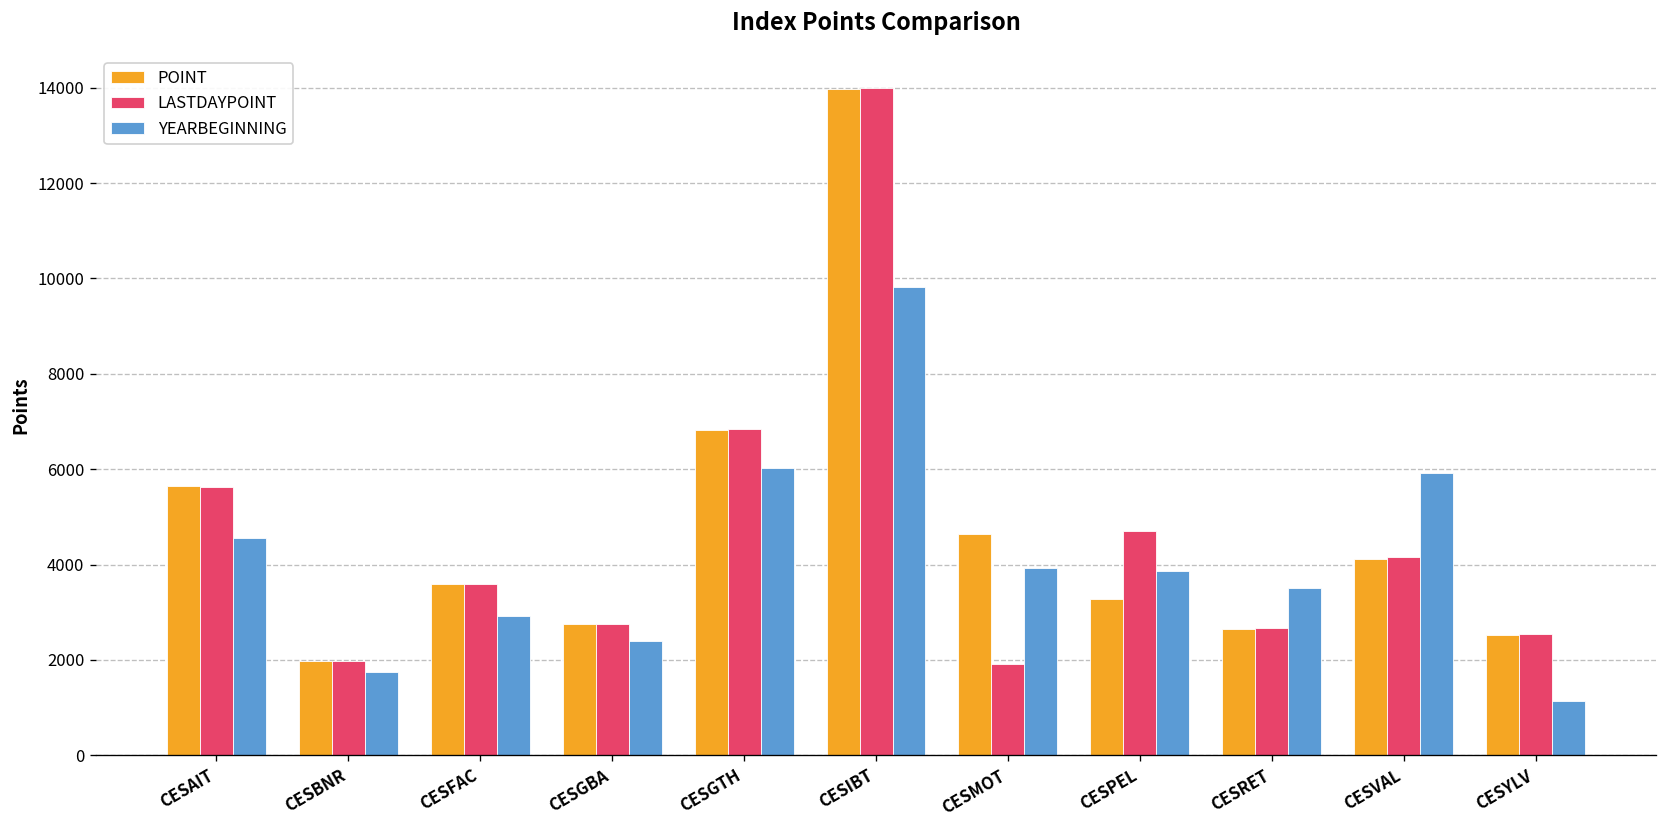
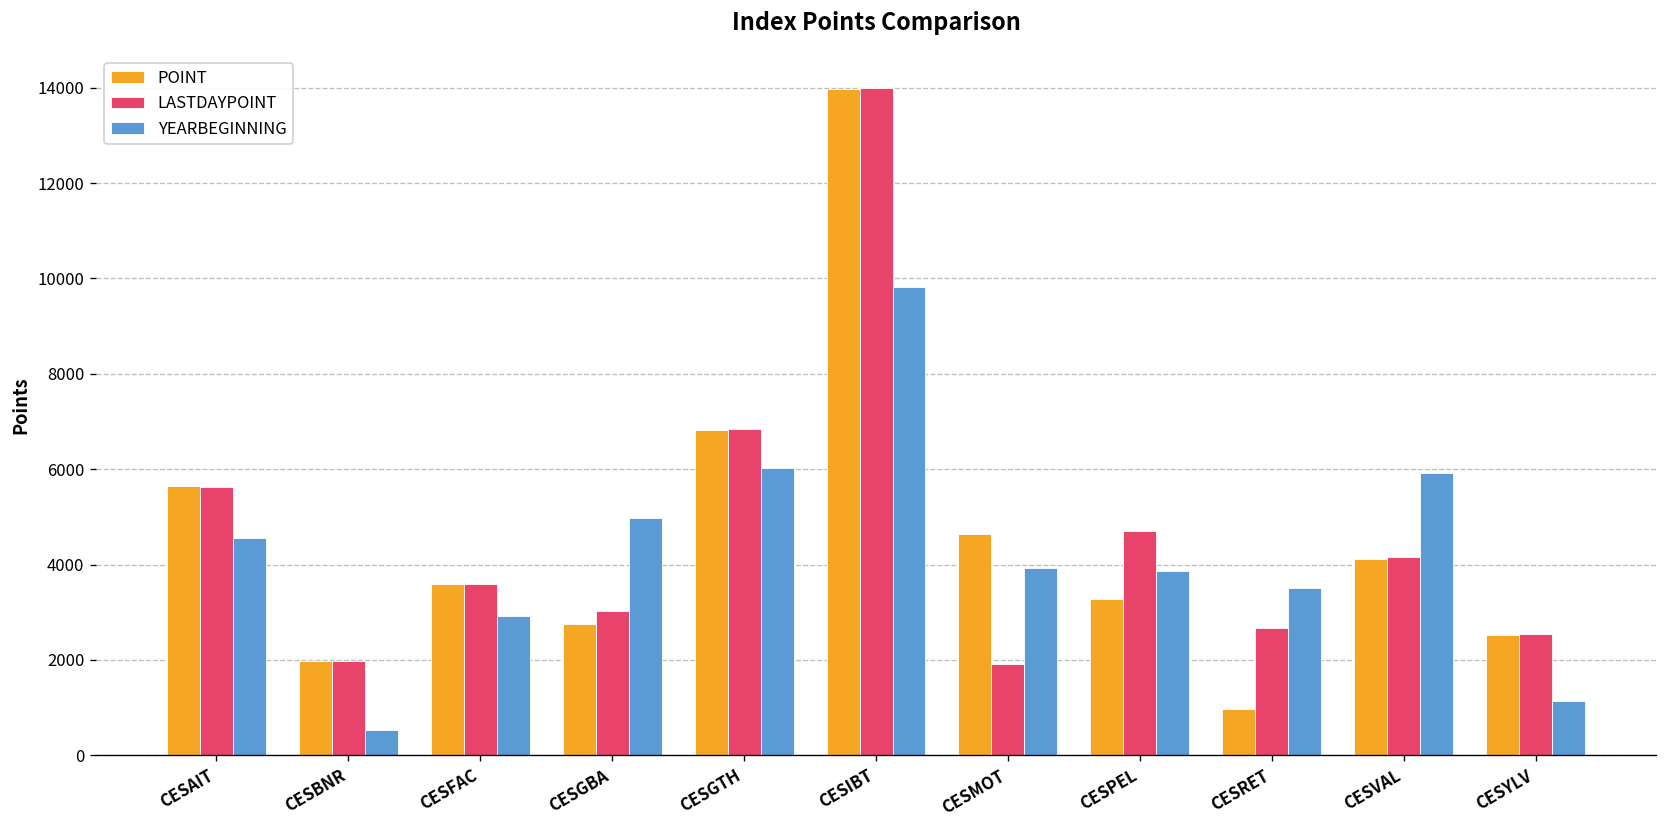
YEARBEGINNING, CESBNR: 1700 -> 500
LASTDAYPOINT, CESGBA: 2700 -> 3000
YEARBEGINNING, CESGBA: 2400 -> 5000
POINT, CESRET: 2700 -> 1000
